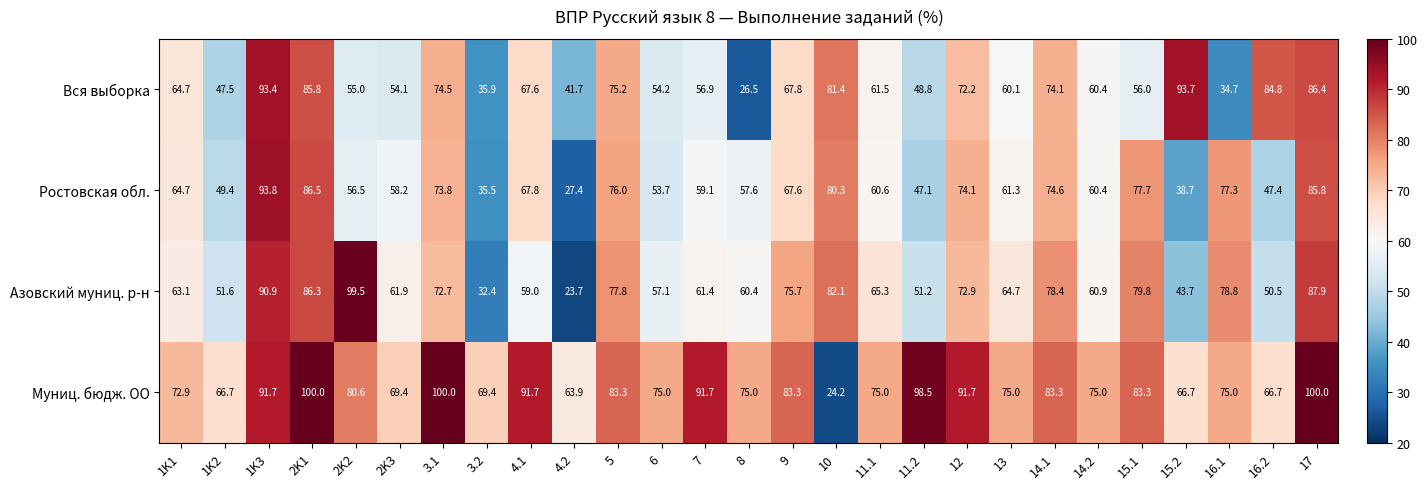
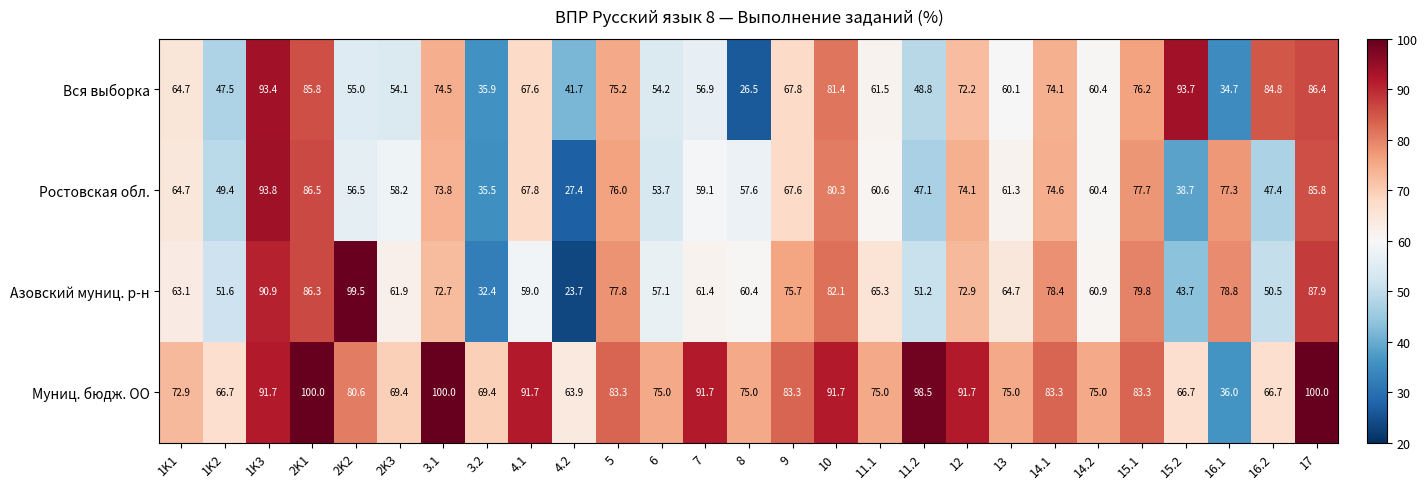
Вся выборка, 15.1: 56.0 -> 76.2
Муниц. бюдж. ОО, 10: 24.2 -> 91.7
Муниц. бюдж. ОО, 16.1: 75.0 -> 36.0
